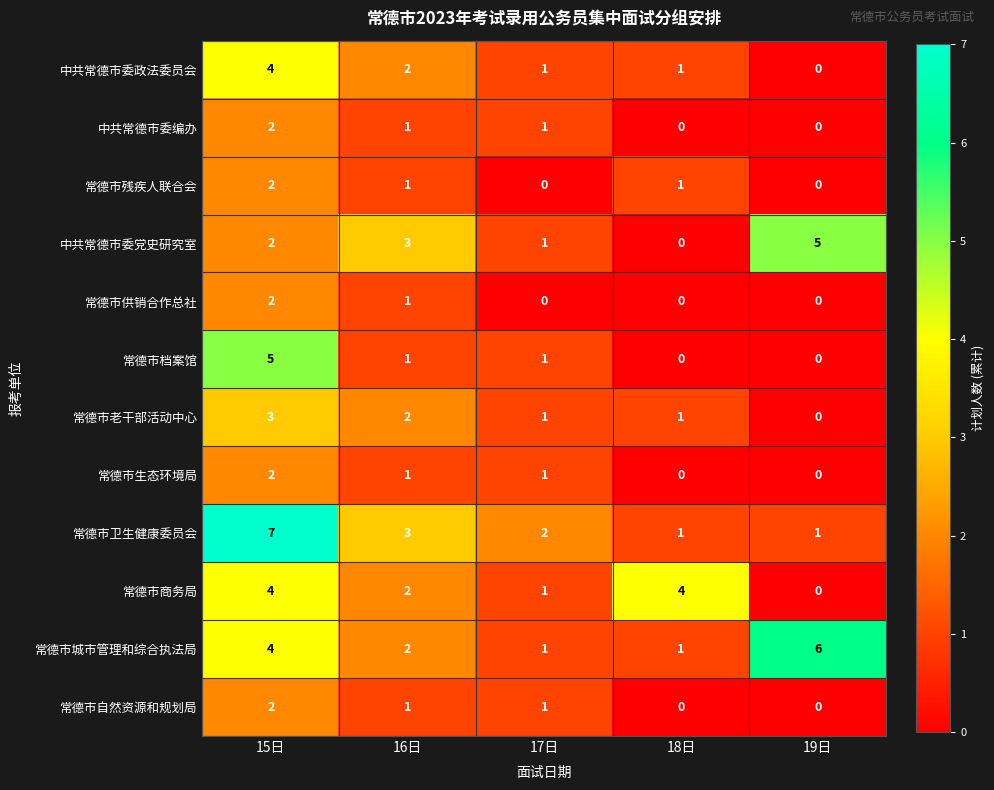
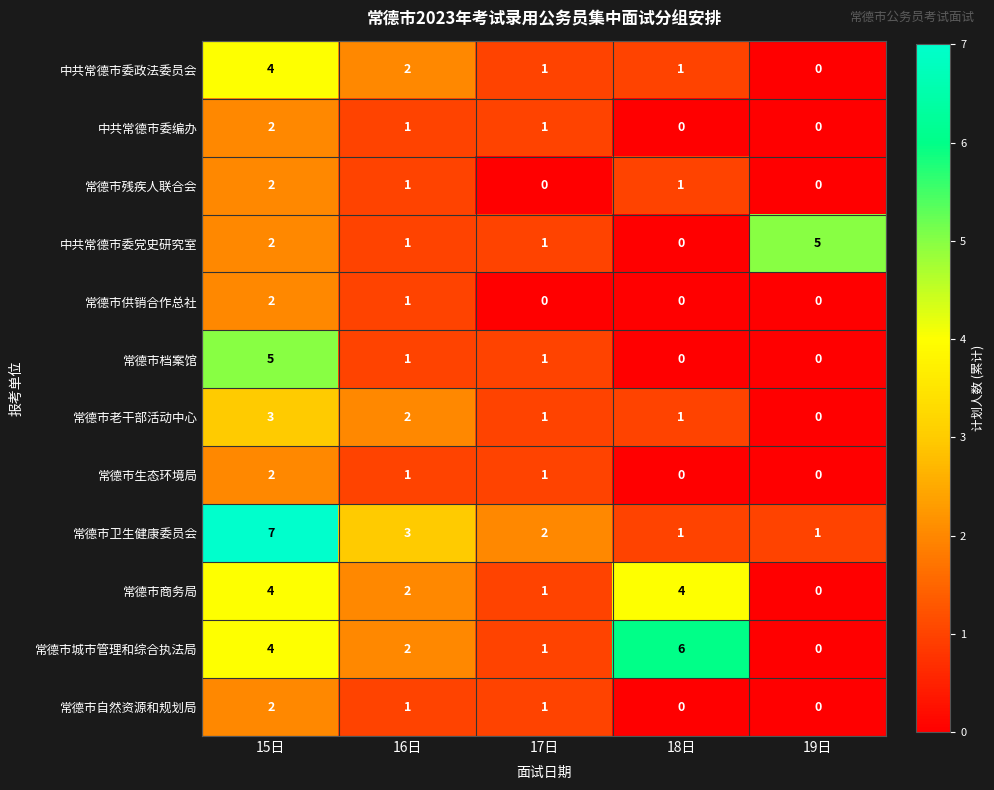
中共常德市委党史研究室, 16日: 3 -> 1
常德市城市管理和综合执法局, 18日: 1 -> 6
常德市城市管理和综合执法局, 19日: 6 -> 0
